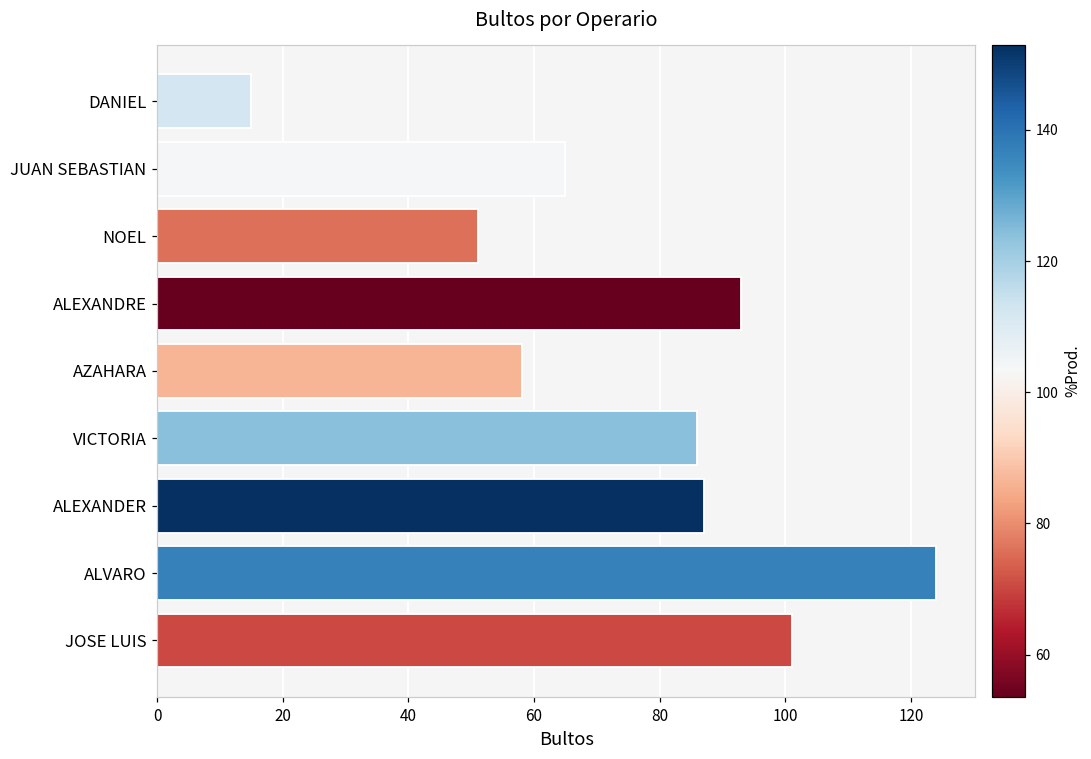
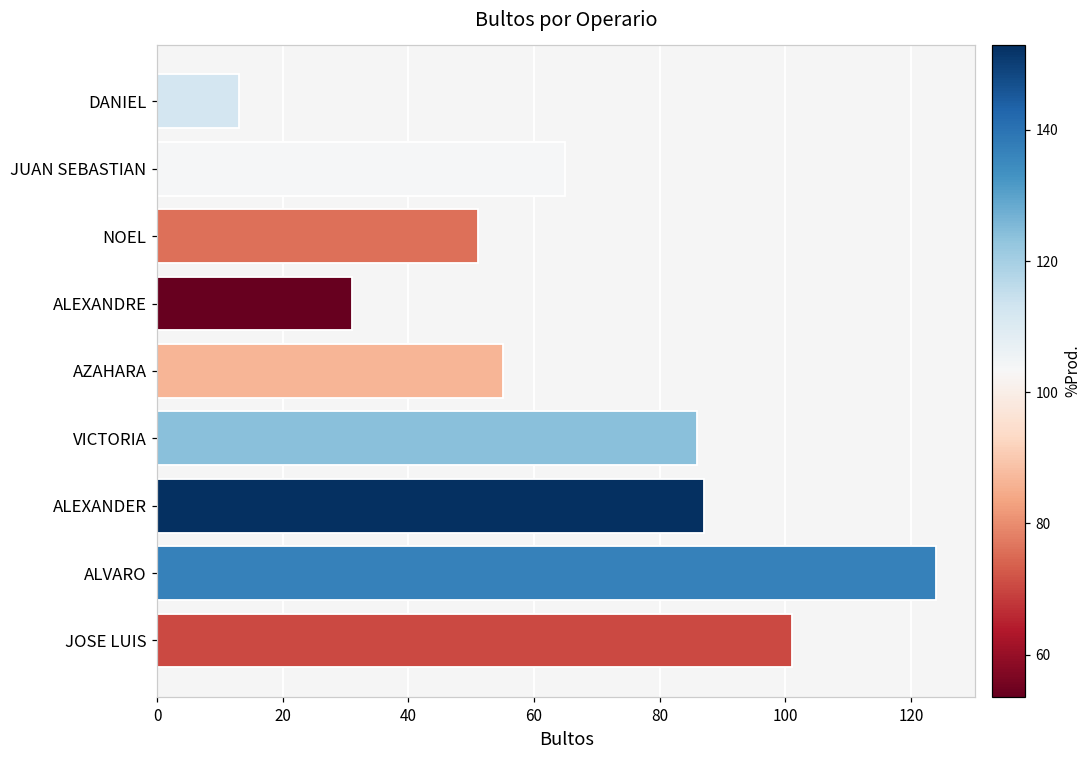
DANIEL: 15 -> 13
ALEXANDRE: 93 -> 31
AZAHARA: 58 -> 55
